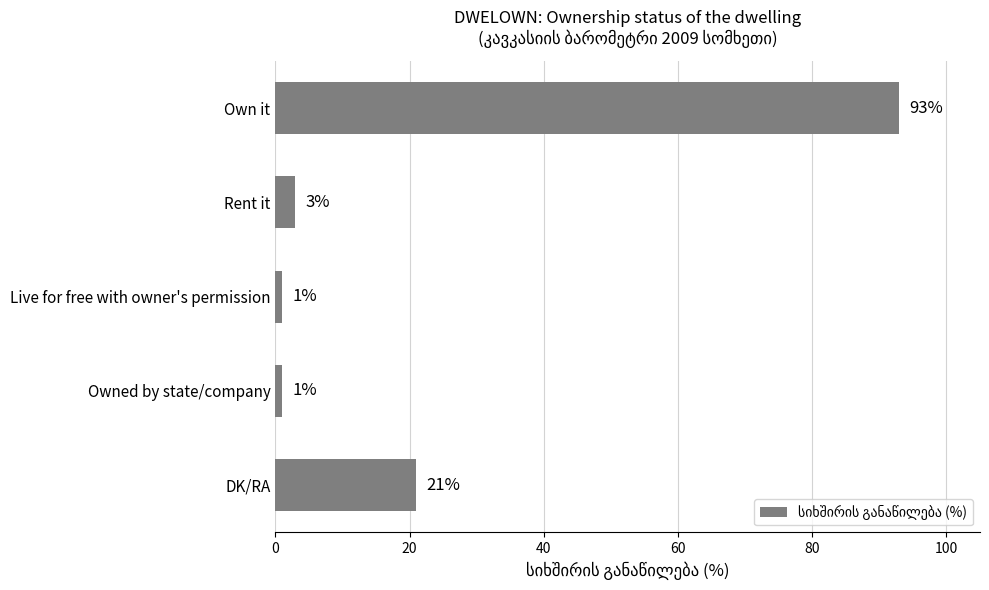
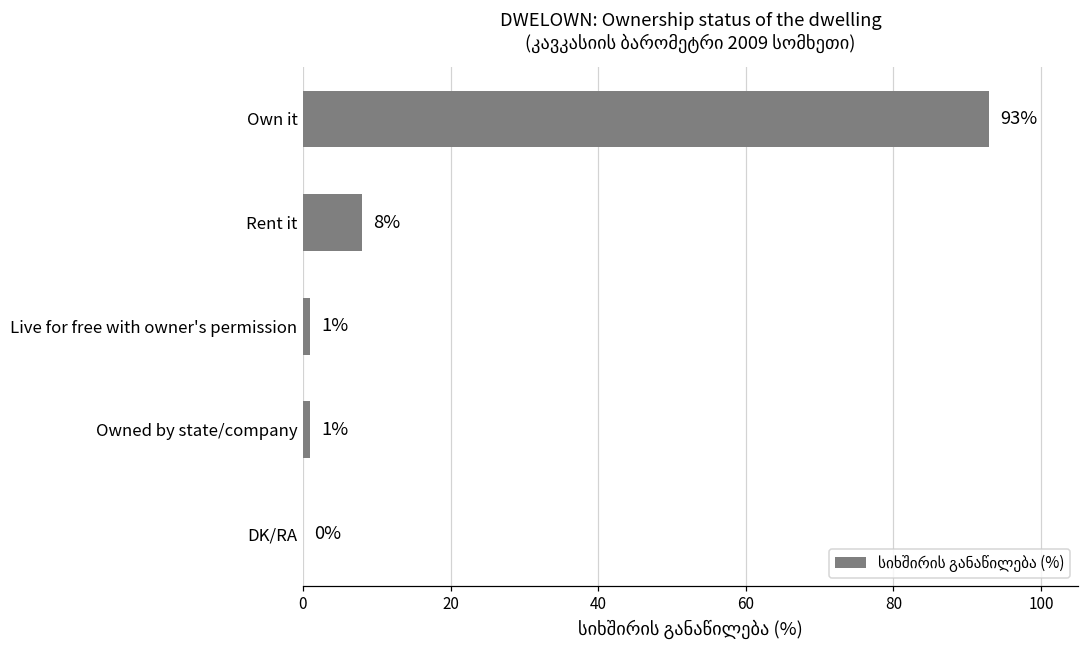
Rent it: 3% -> 8%
DK/RA: 21% -> 0%
